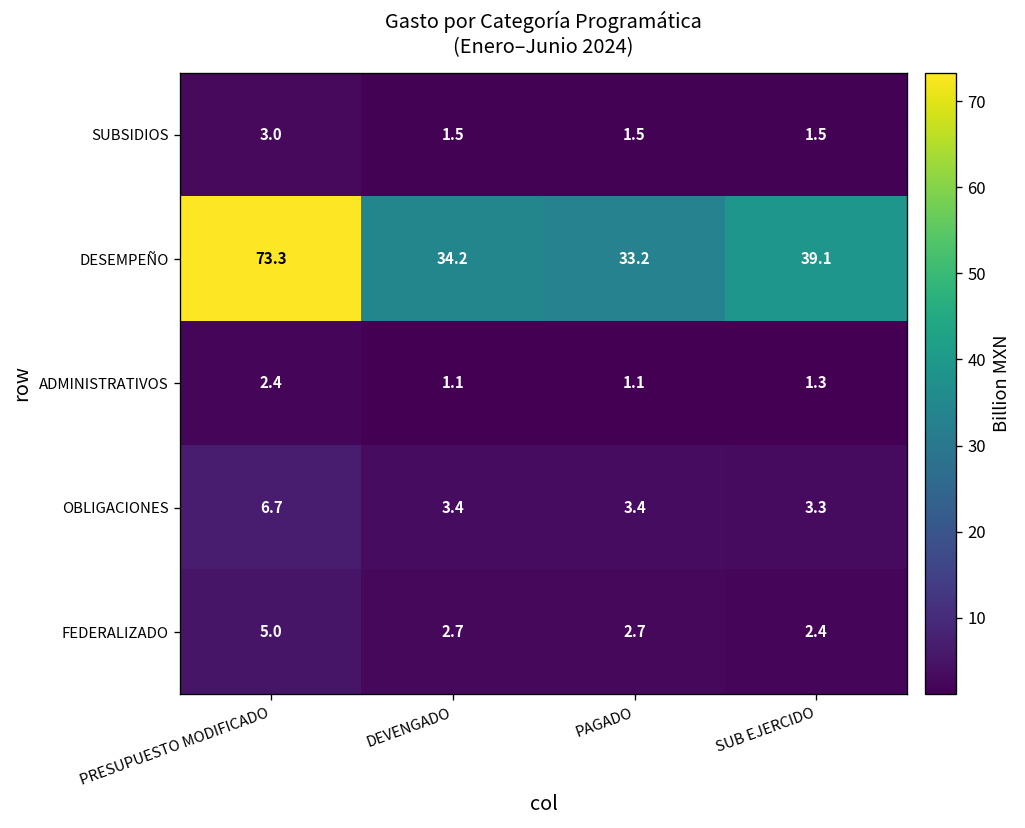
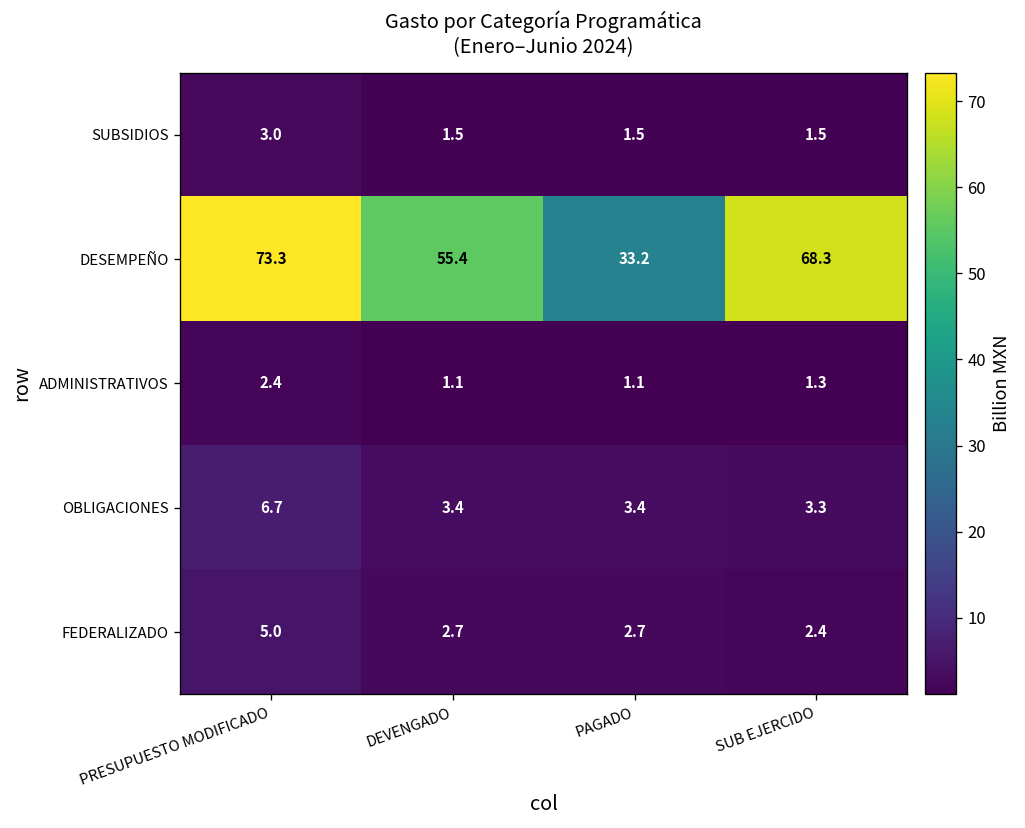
DESEMPEÑO, DEVENGADO: 34.2 -> 55.4
DESEMPEÑO, SUB EJERCIDO: 39.1 -> 68.3
